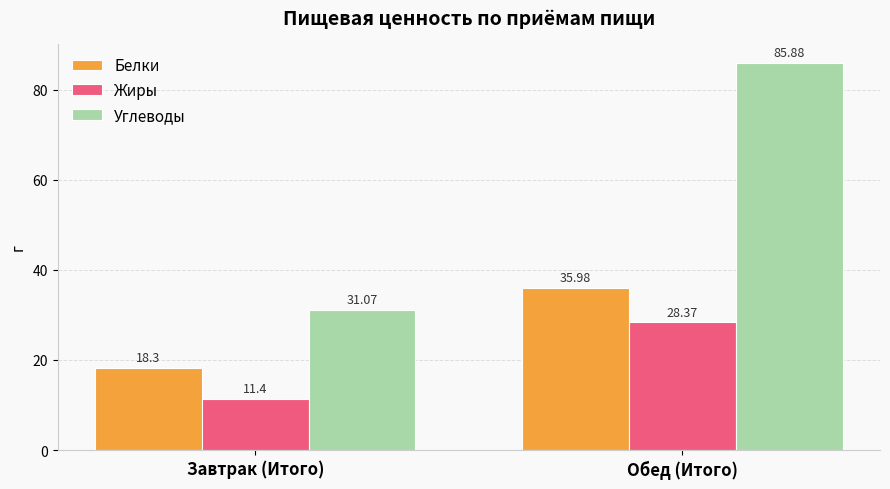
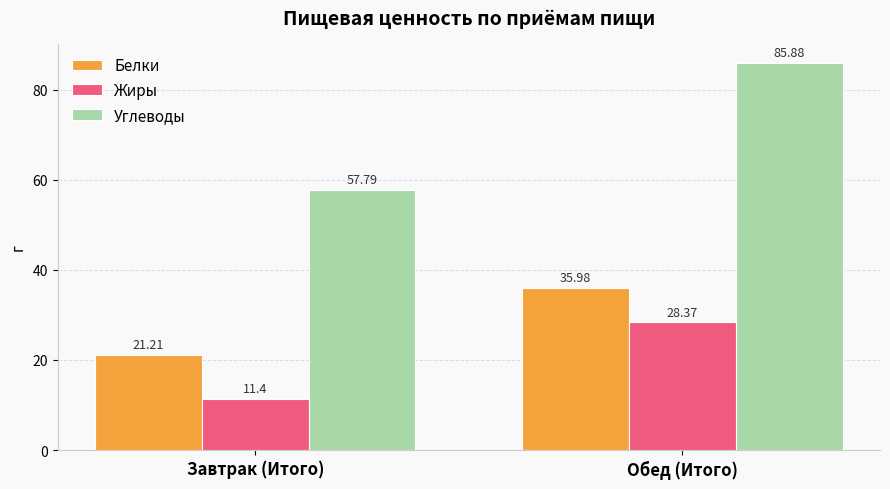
Белки, Завтрак (Итого): 18.3 -> 21.21
Углеводы, Завтрак (Итого): 31.07 -> 57.79
